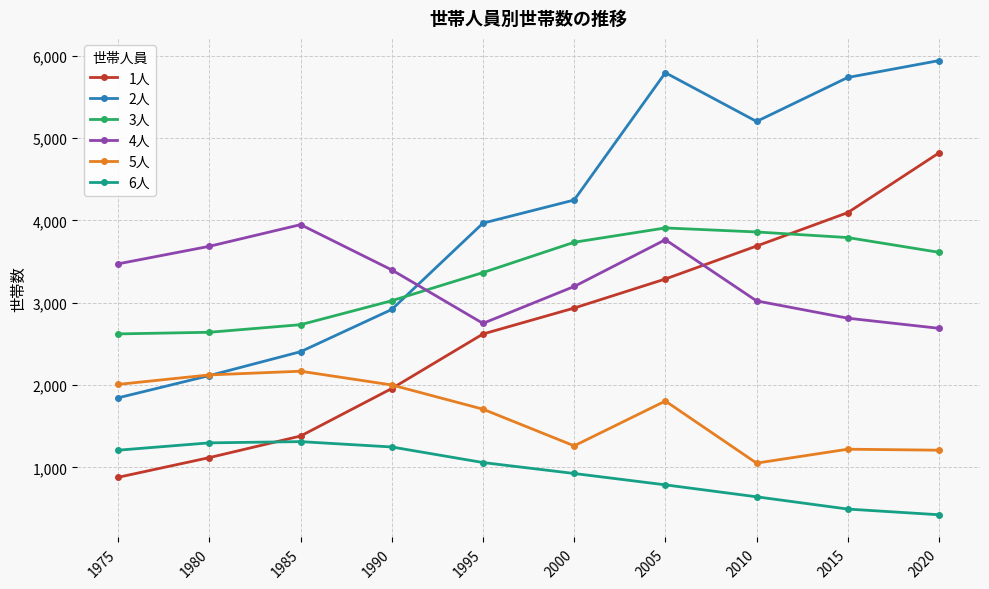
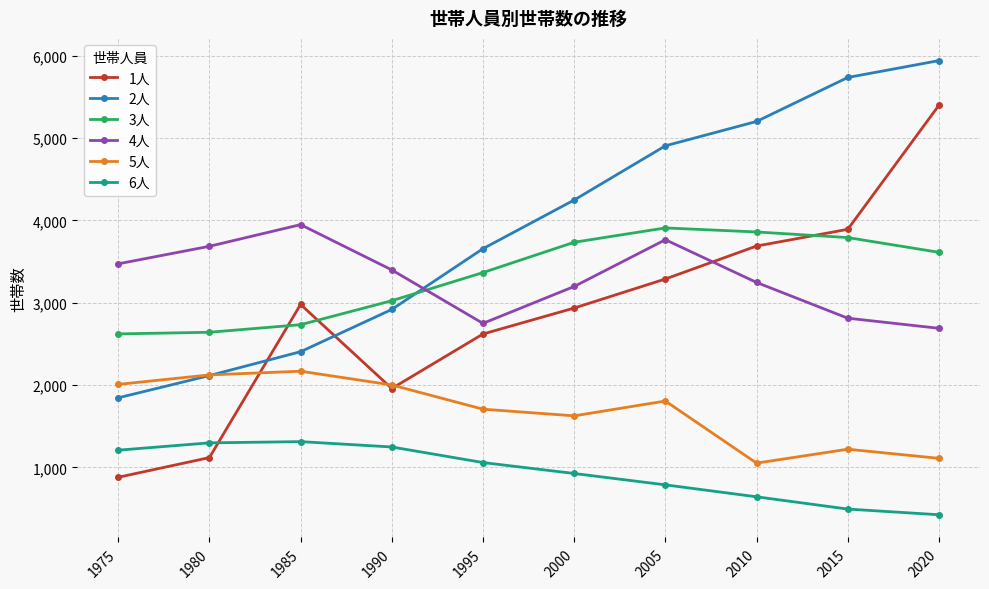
1人, 1985: 1,400 -> 3,000
2人, 1995: 4,000 -> 3,700
5人, 2000: 1,300 -> 1,600
2人, 2005: 5,800 -> 4,900
4人, 2010: 3,000 -> 3,200
1人, 2015: 4,100 -> 3,900
1人, 2020: 4,800 -> 5,400
5人, 2020: 1,200 -> 1,100
